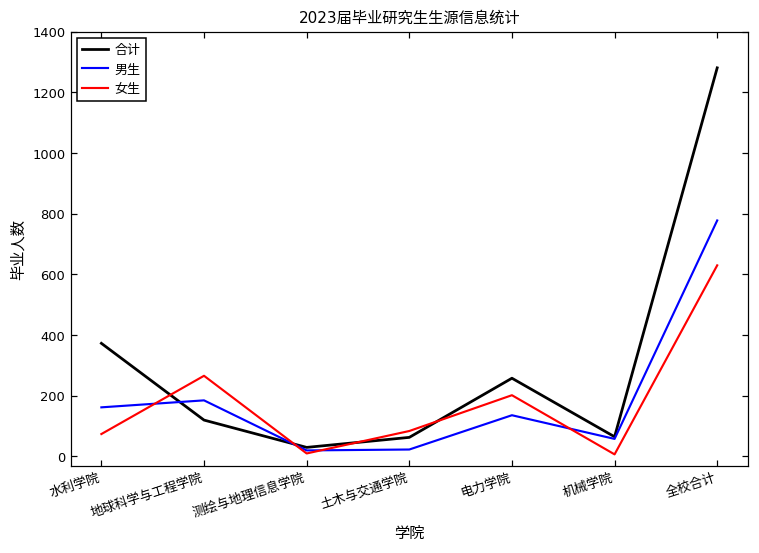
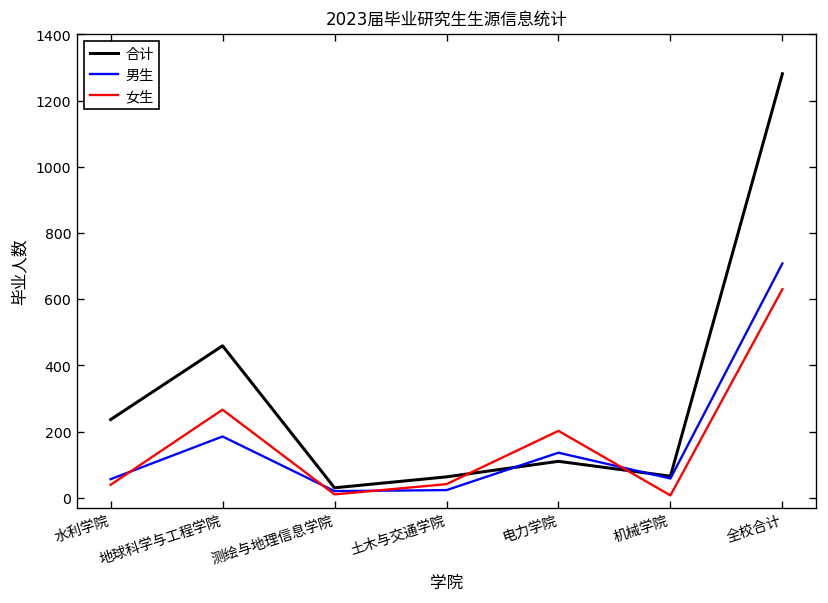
合计, 水利学院: 370 -> 240
男生, 水利学院: 160 -> 60
女生, 水利学院: 70 -> 40
合计, 地球科学与工程学院: 120 -> 460
女生, 土木与交通学院: 80 -> 40
合计, 电力学院: 260 -> 110
男生, 全校合计: 780 -> 710
